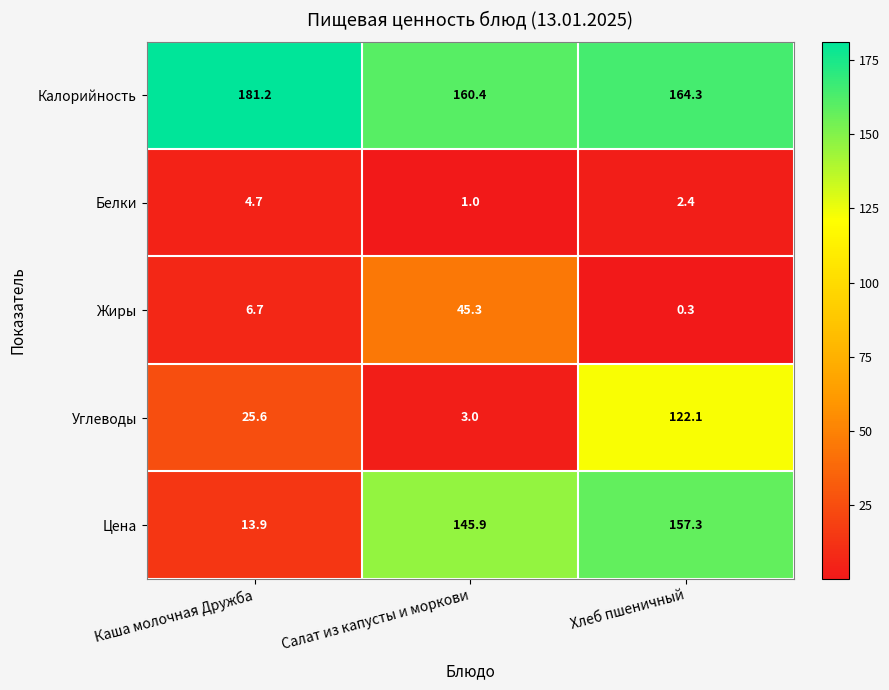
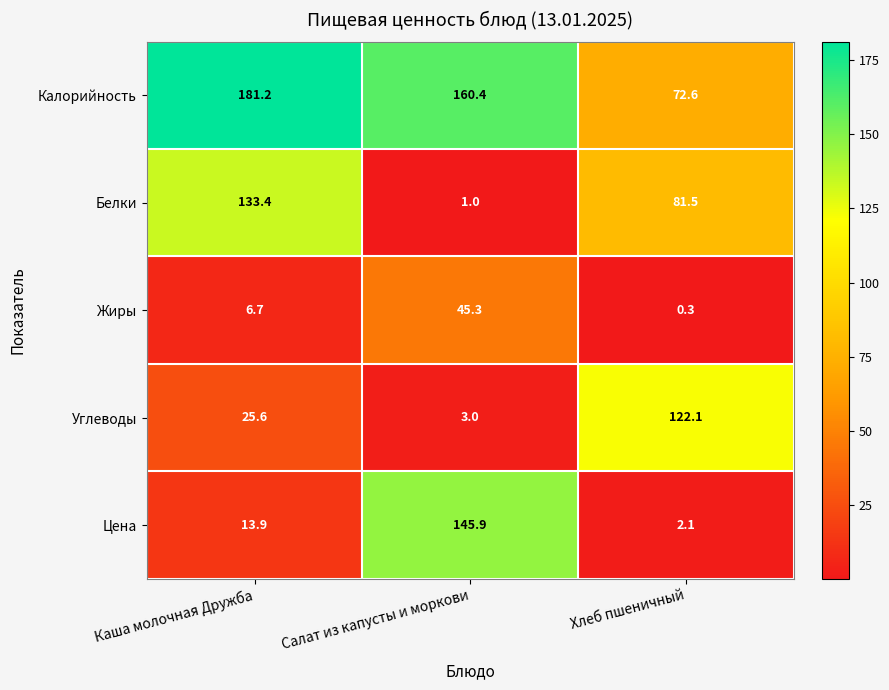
Калорийность, Хлеб пшеничный: 164.3 -> 72.6
Белки, Каша молочная Дружба: 4.7 -> 133.4
Белки, Хлеб пшеничный: 2.4 -> 81.5
Цена, Хлеб пшеничный: 157.3 -> 2.1
